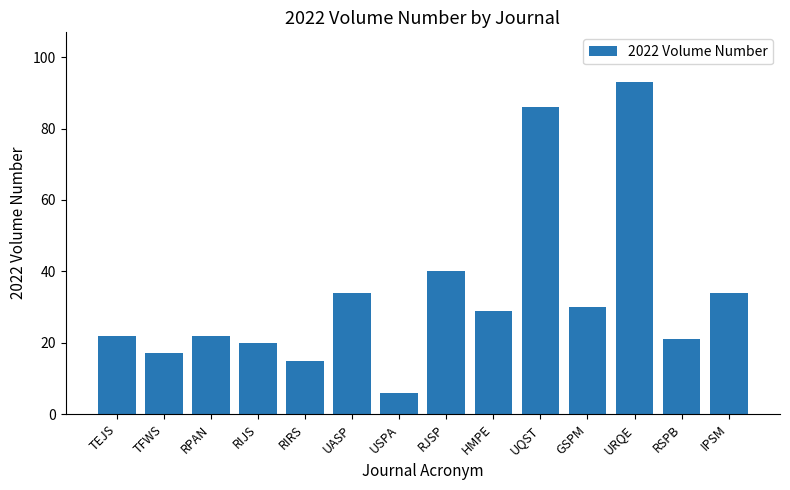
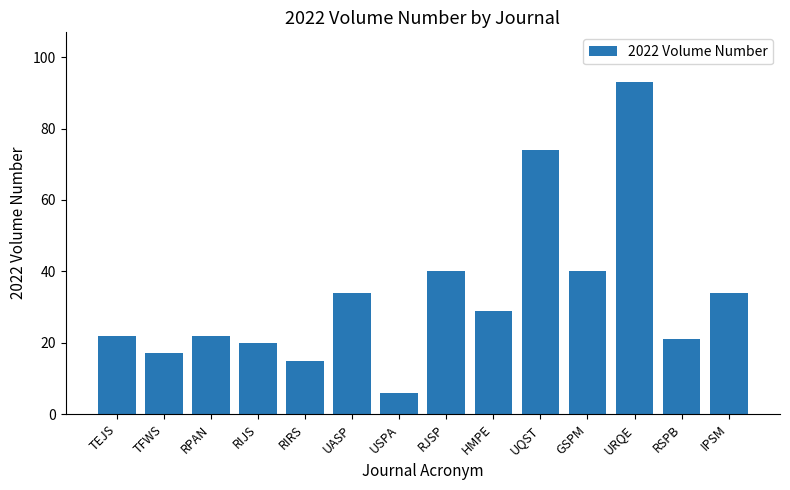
UQST: 86 -> 74
GSPM: 30 -> 40
